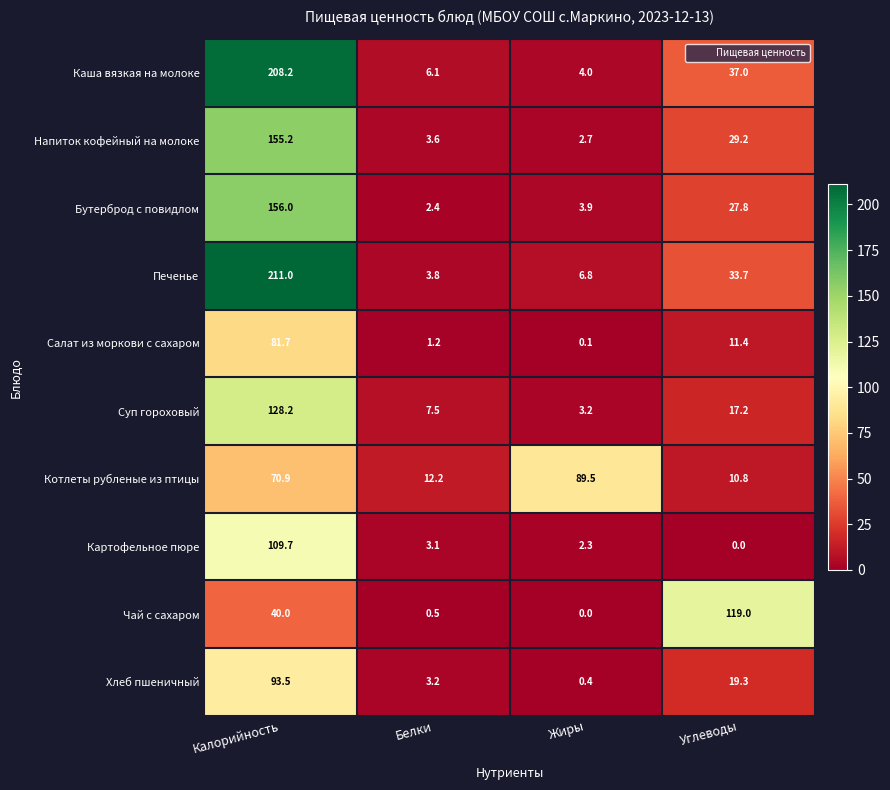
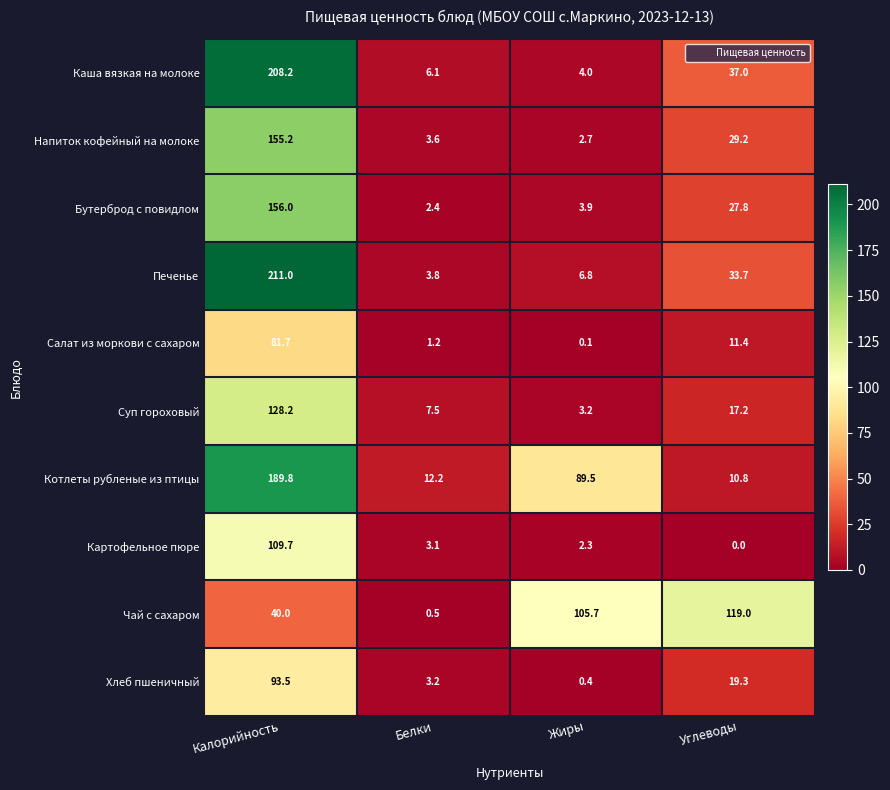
Котлеты рубленые из птицы, Калорийность: 70.9 -> 189.8
Чай с сахаром, Жиры: 0.0 -> 105.7
